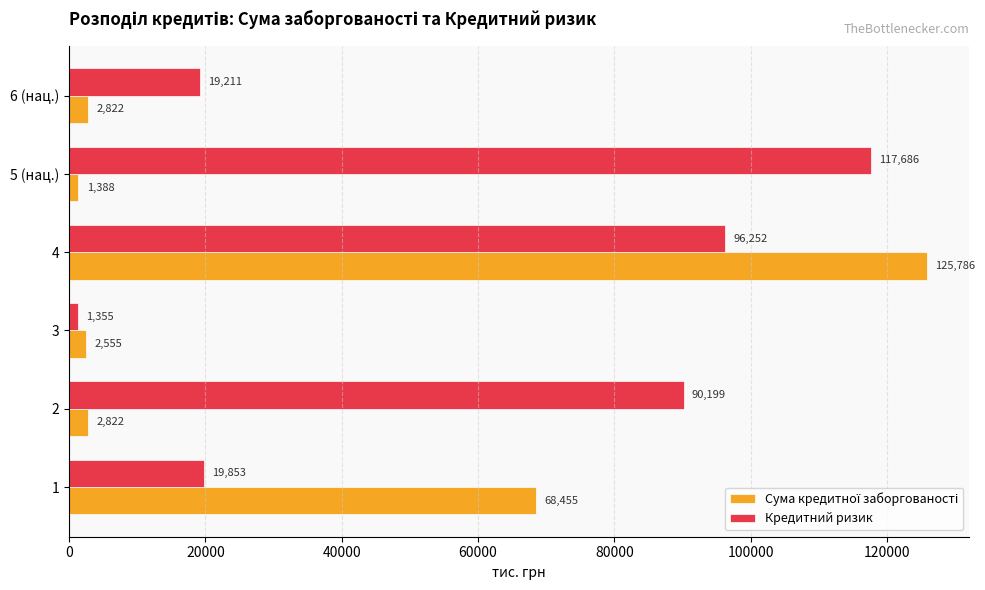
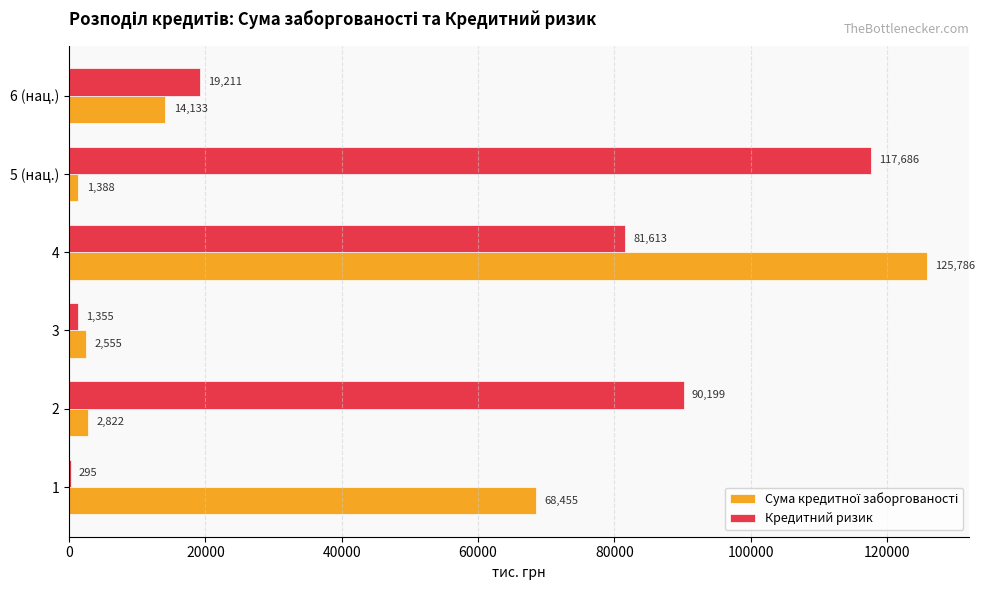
Сума кредитної заборгованості, 6 (нац.): 2,822 -> 14,133
Кредитний ризик, 4: 96,252 -> 81,613
Кредитний ризик, 1: 19,853 -> 295
